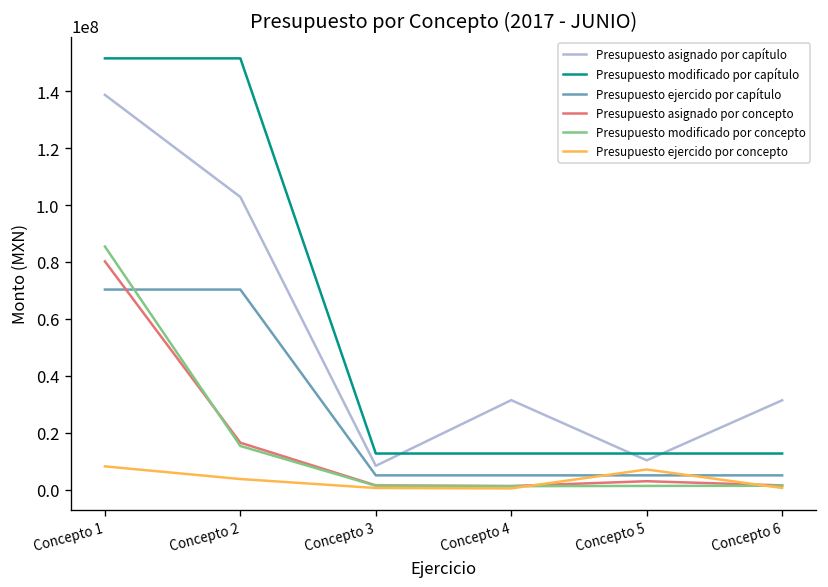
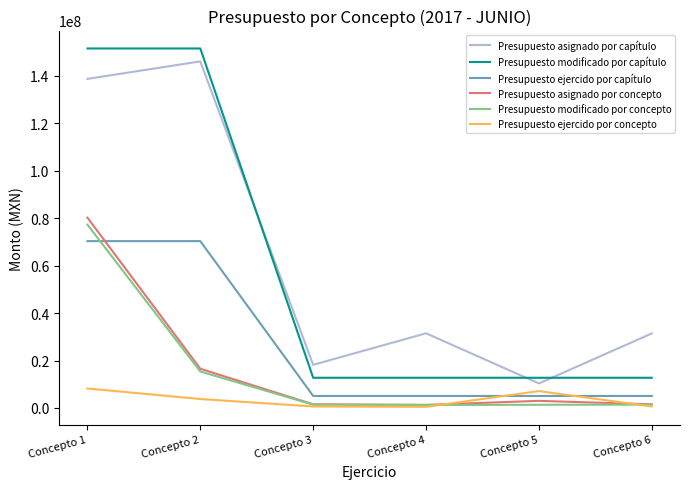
Presupuesto modificado por concepto, Concepto 1: 85000000 -> 77000000
Presupuesto asignado por capítulo, Concepto 2: 103000000 -> 146000000
Presupuesto asignado por capítulo, Concepto 3: 8000000 -> 18000000
